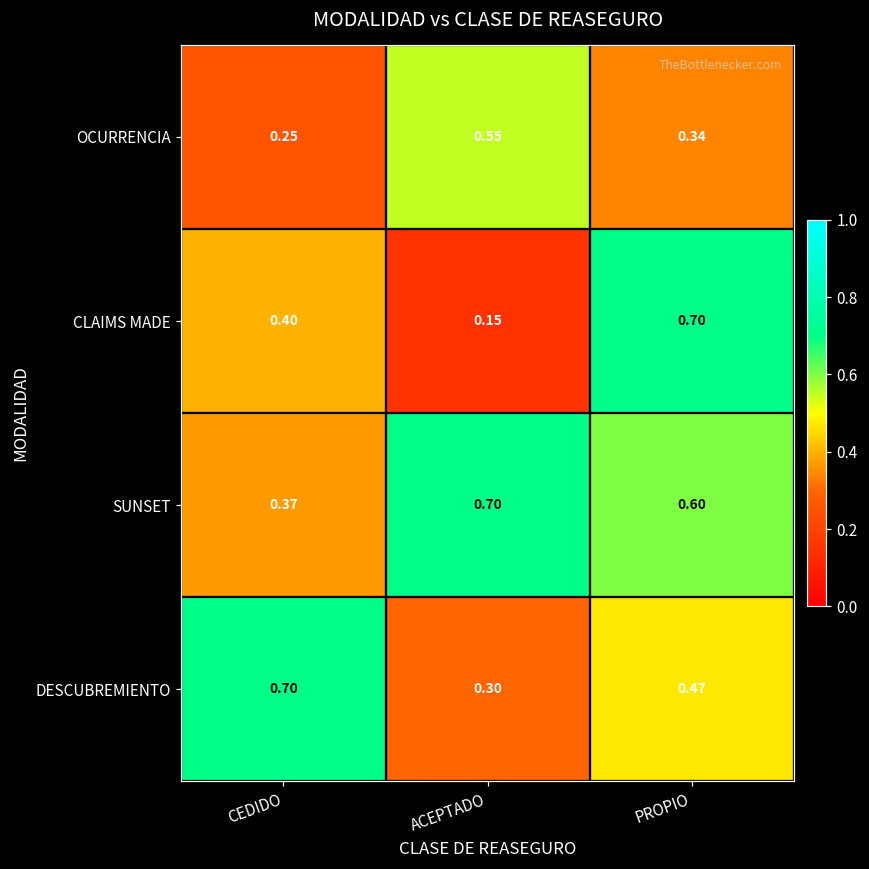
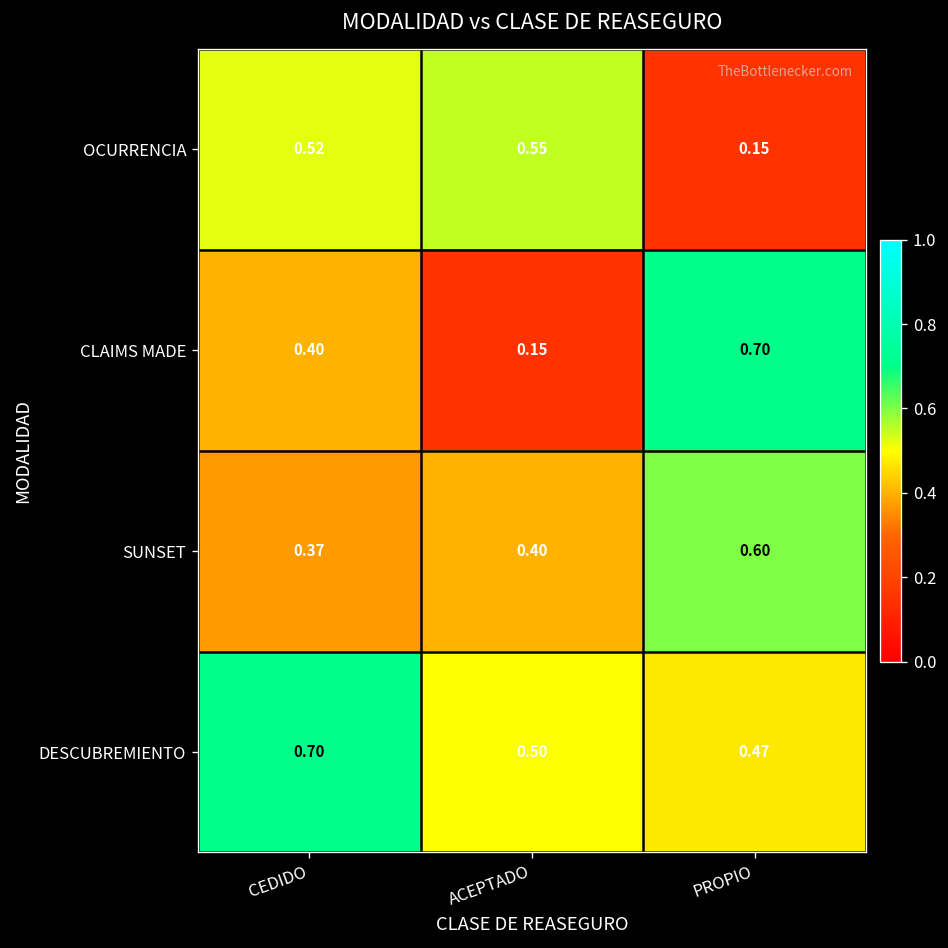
OCURRENCIA, CEDIDO: 0.25 -> 0.52
OCURRENCIA, PROPIO: 0.34 -> 0.15
SUNSET, ACEPTADO: 0.70 -> 0.40
DESCUBREMIENTO, ACEPTADO: 0.30 -> 0.50
